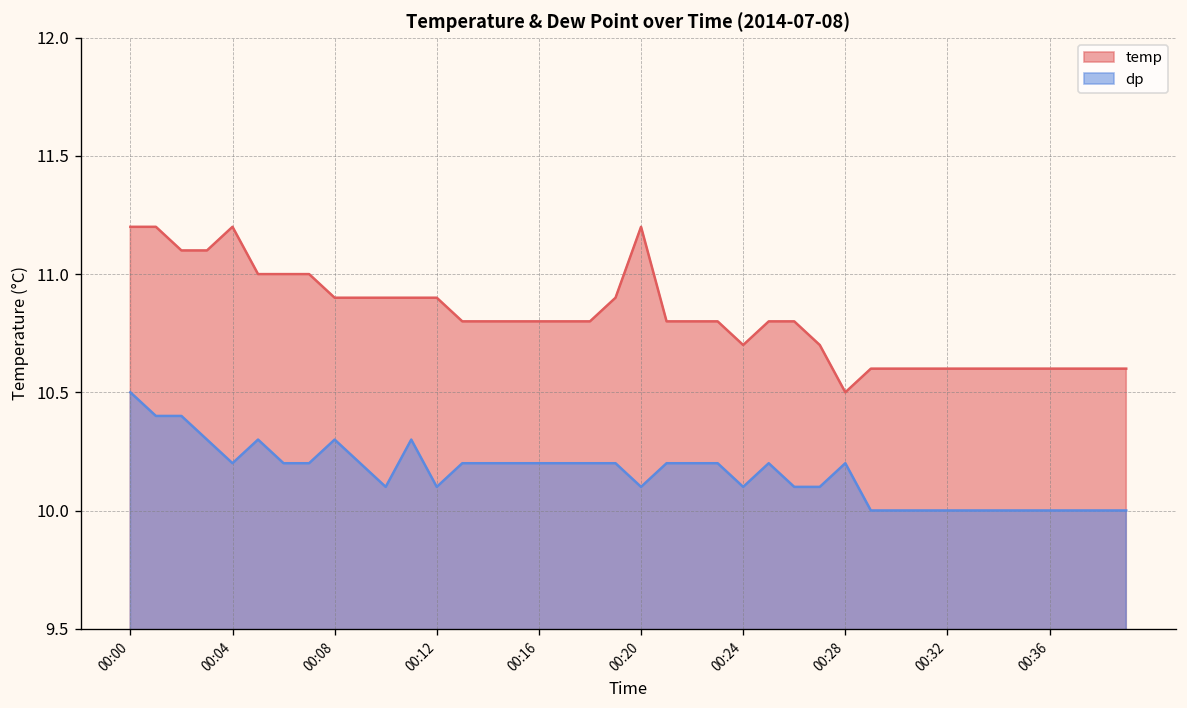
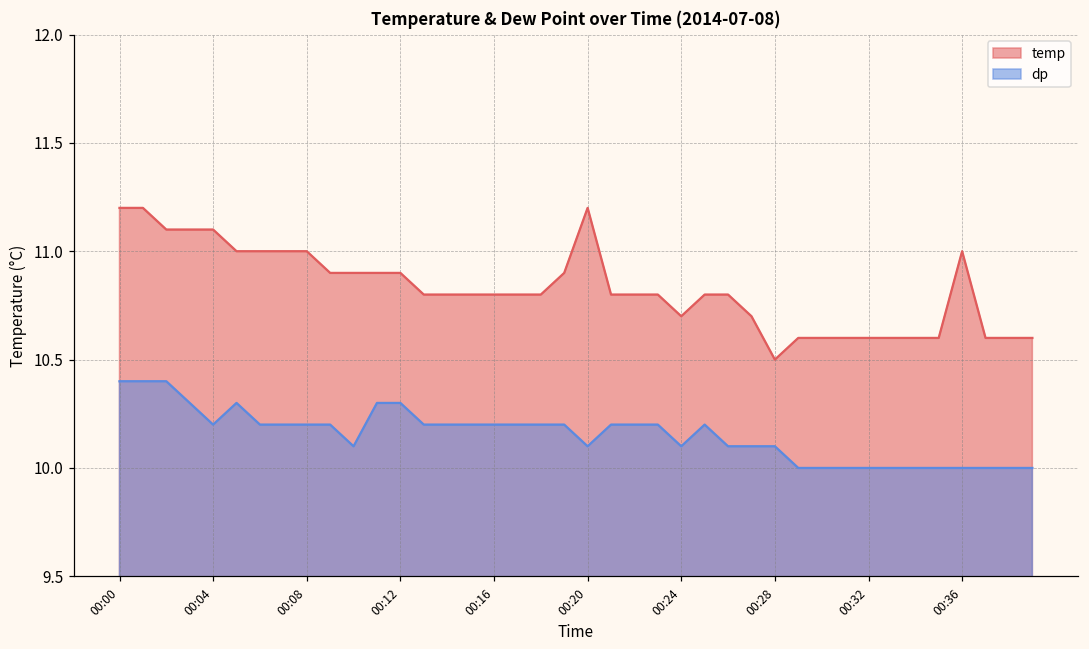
dp, 00:00: 10.5 -> 10.4
temp, 00:04: 11.2 -> 11.1
temp, 00:08: 10.9 -> 11.0
dp, 00:08: 10.3 -> 10.2
dp, 00:12: 10.1 -> 10.3
dp, 00:28: 10.2 -> 10.1
temp, 00:36: 10.6 -> 11.0
